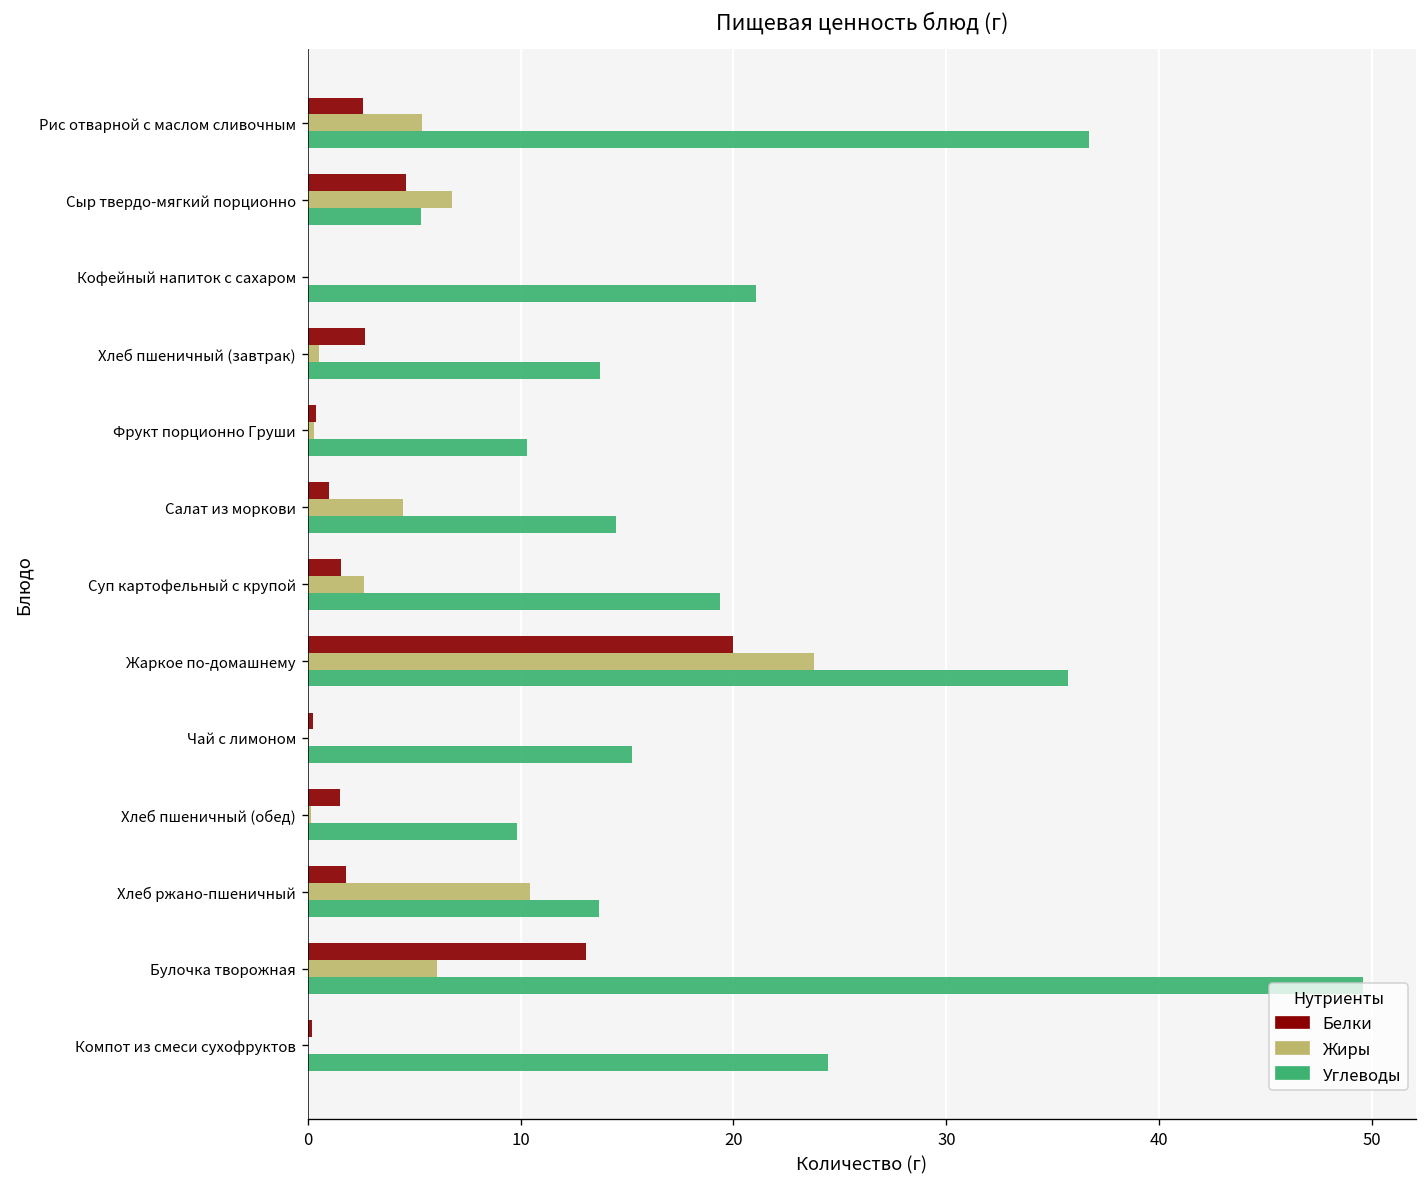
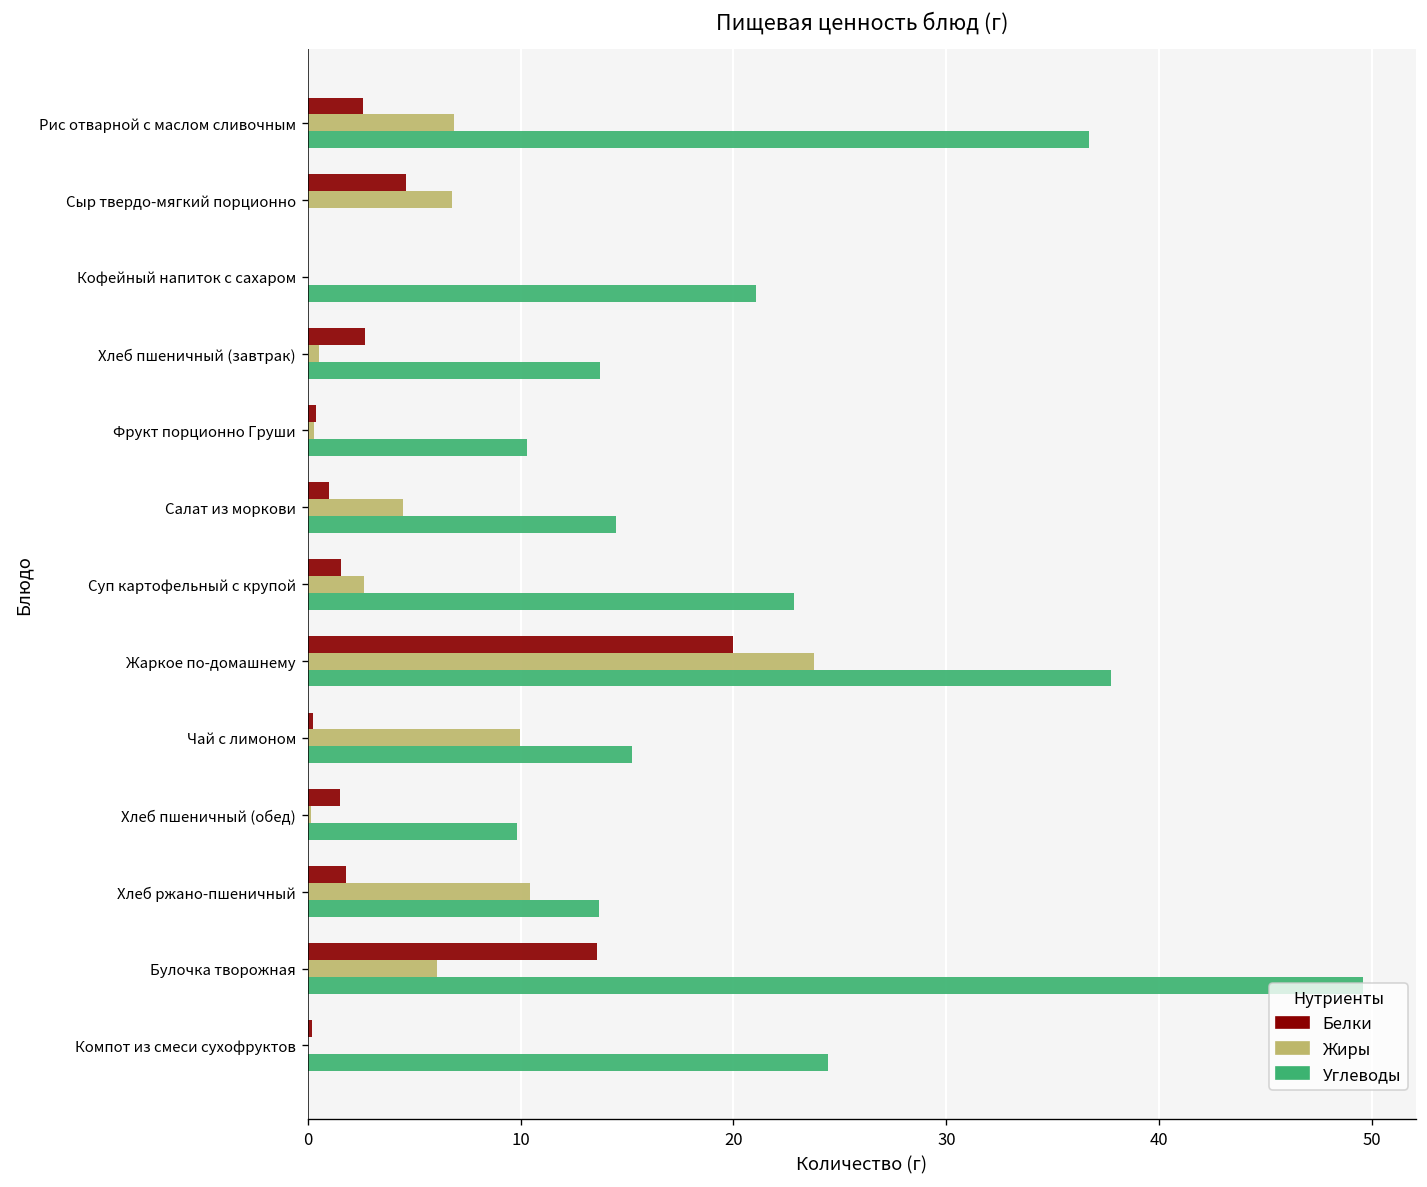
Жиры, Рис отварной с маслом сливочным: 5.4 -> 6.9
Углеводы, Сыр твердо-мягкий порционно: 5.3 -> 0.0
Углеводы, Суп картофельный с крупой: 19.4 -> 22.8
Углеводы, Жаркое по-домашнему: 35.7 -> 37.7
Жиры, Чай с лимоном: 0.1 -> 10.0
Белки, Булочка творожная: 13.1 -> 13.6
